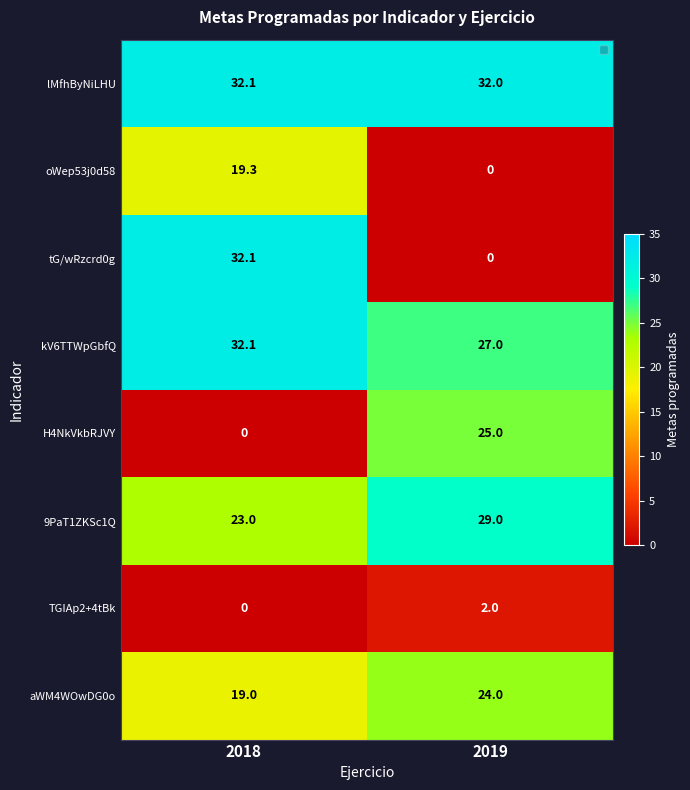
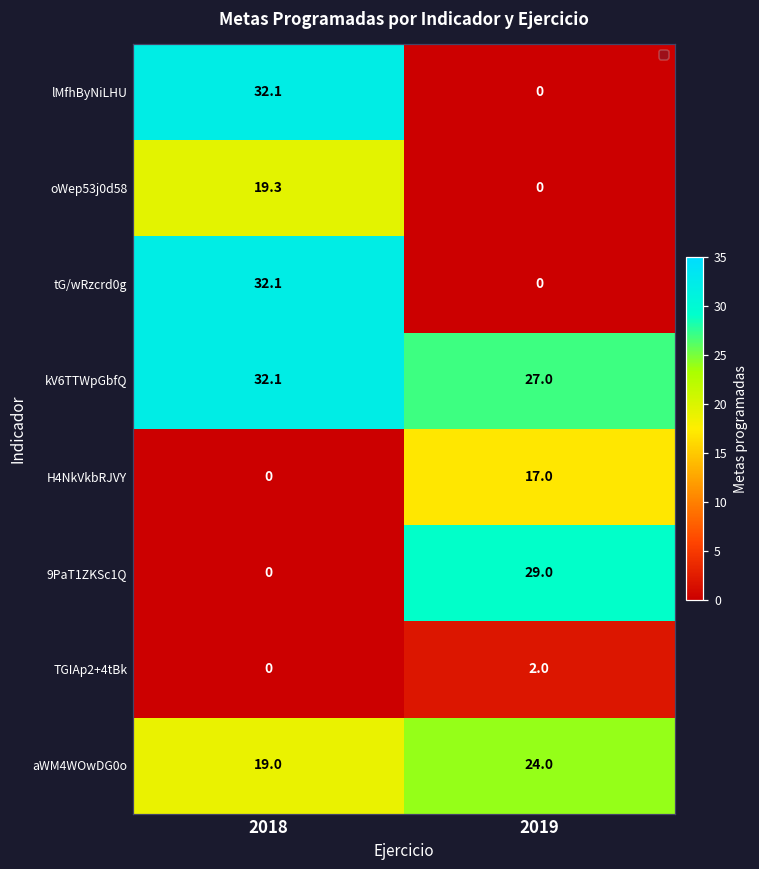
lMfhByNiLHU, 2019: 32.0 -> 0
H4NkVkbRJVY, 2019: 25.0 -> 17.0
9PaT1ZKSc1Q, 2018: 23.0 -> 0
